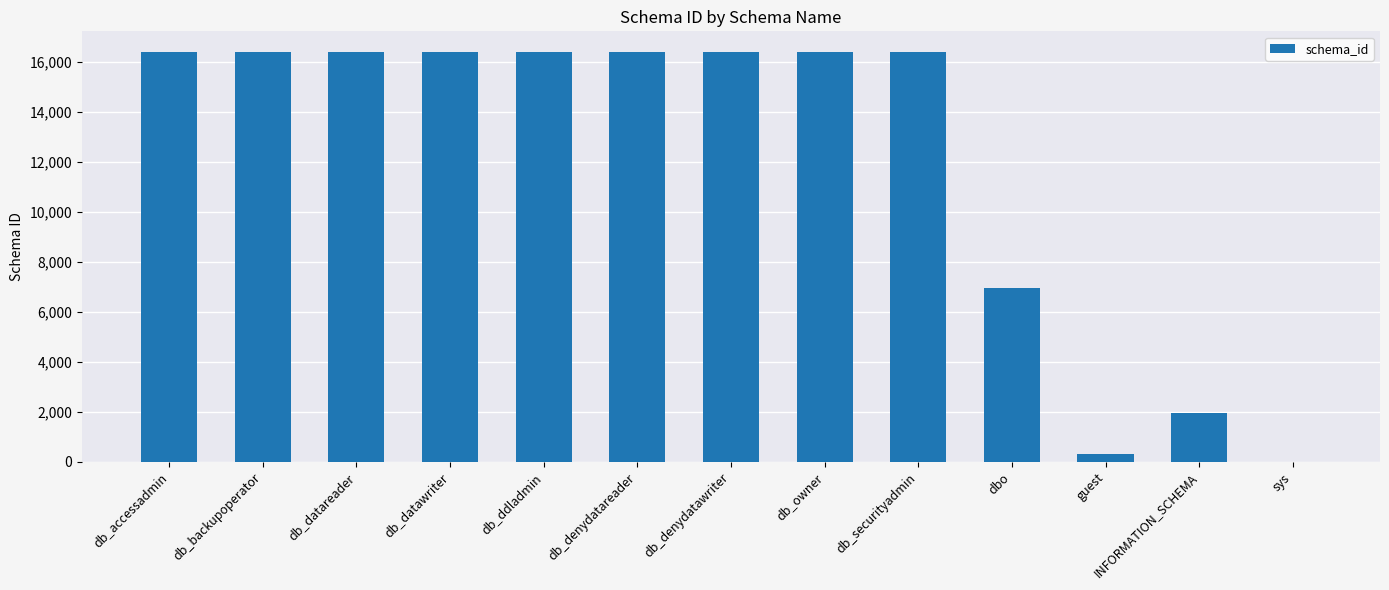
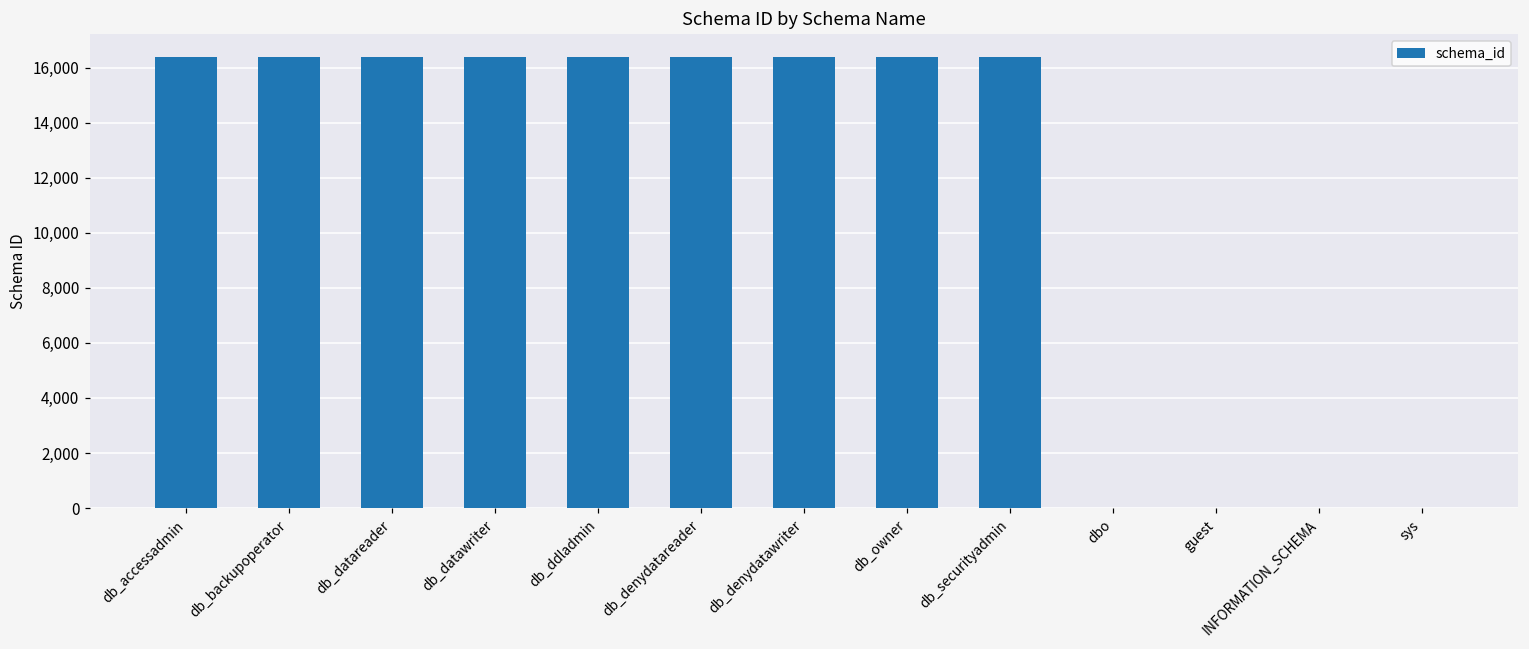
dbo: 7,000 -> 0
guest: 300 -> 0
INFORMATION_SCHEMA: 2,000 -> 0
